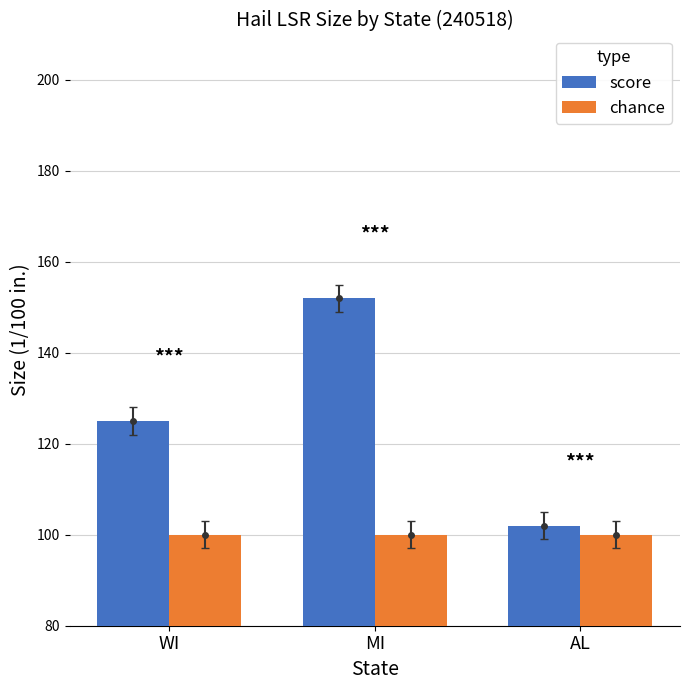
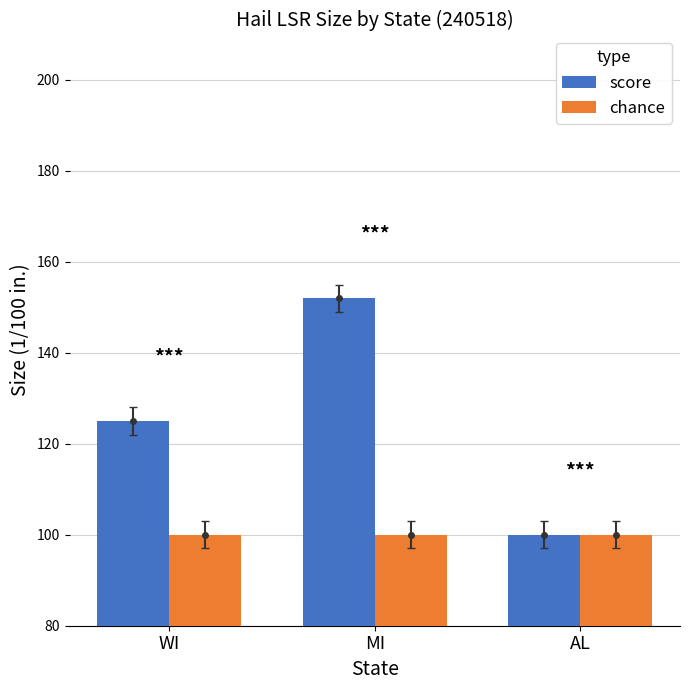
score, AL: 102 -> 100
